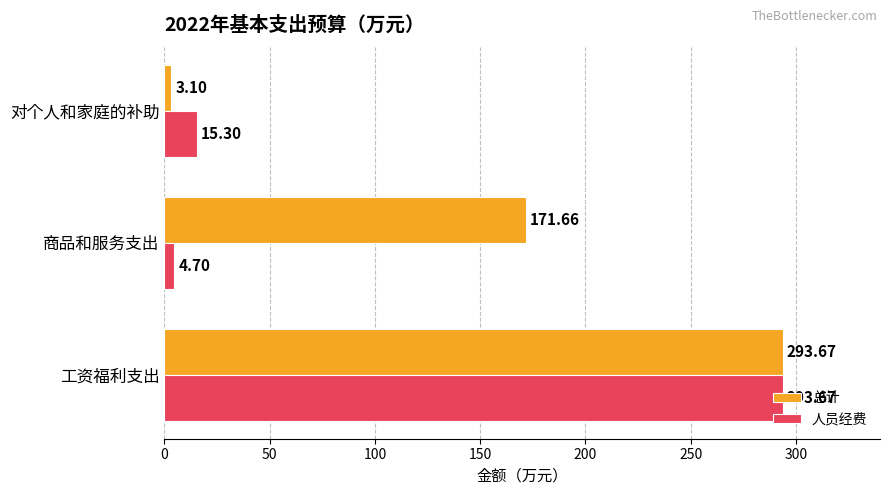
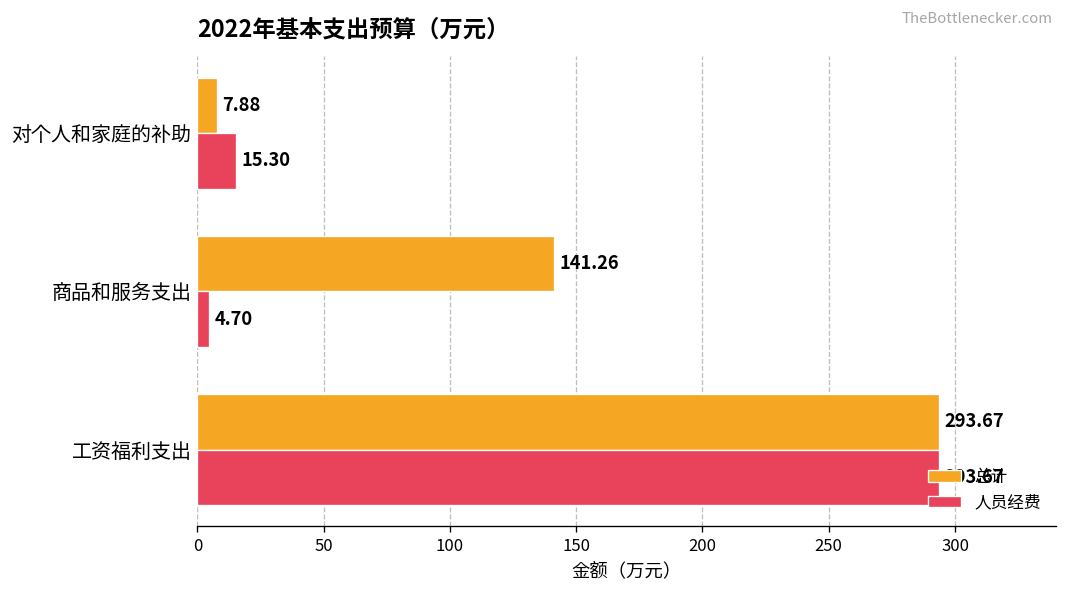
总计, 对个人和家庭的补助: 3.10 -> 7.88
总计, 商品和服务支出: 171.66 -> 141.26
